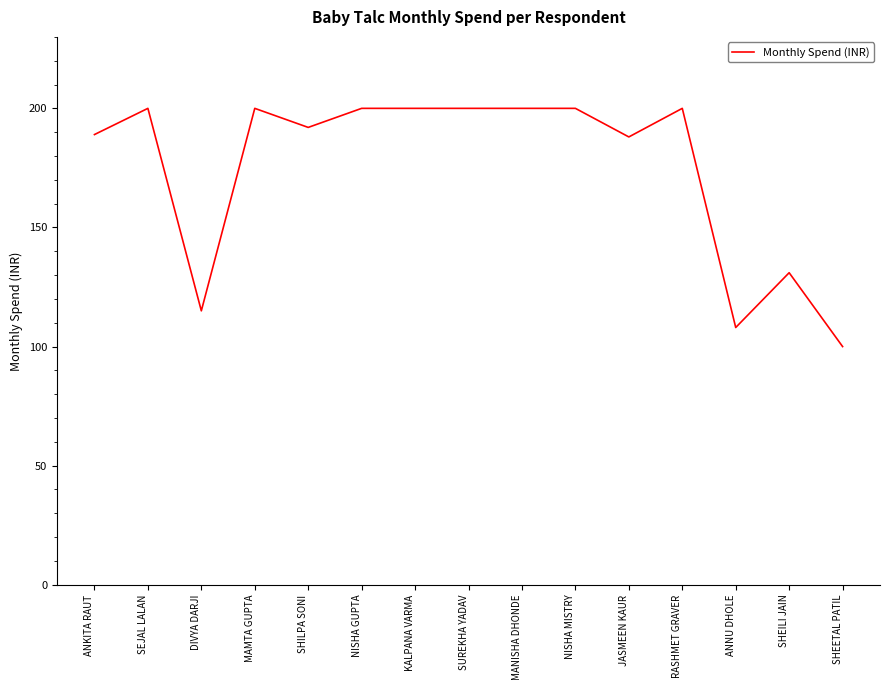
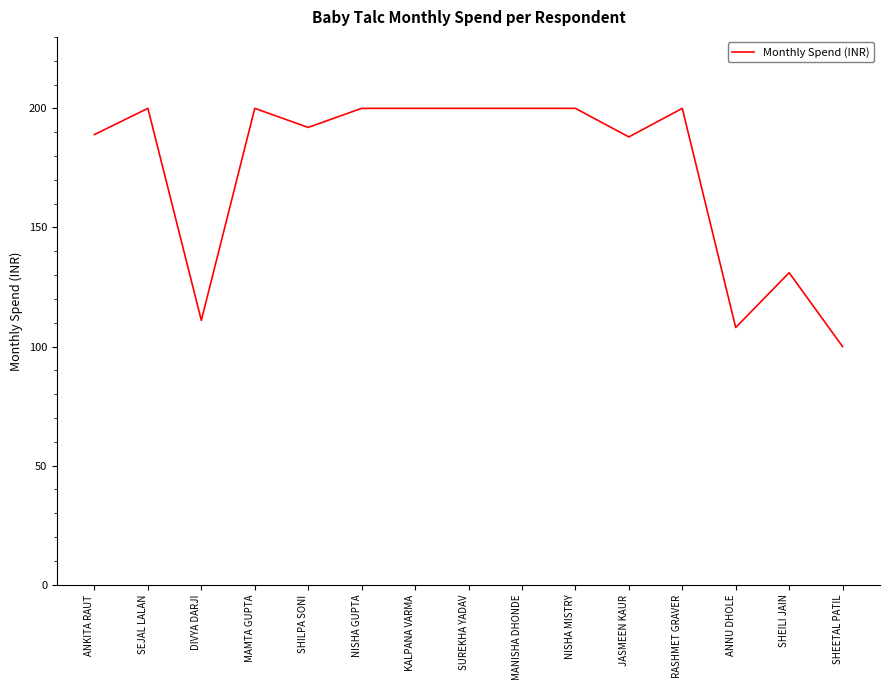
DIVYA DARJI: 115 -> 111
